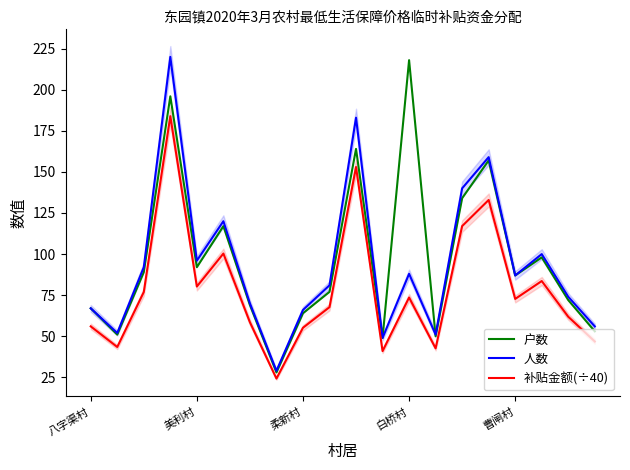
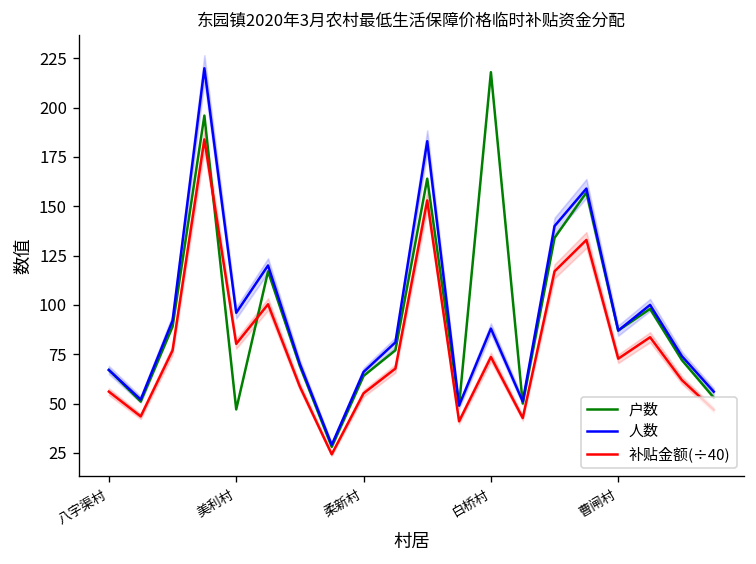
户数, 美利村: 92 -> 47
